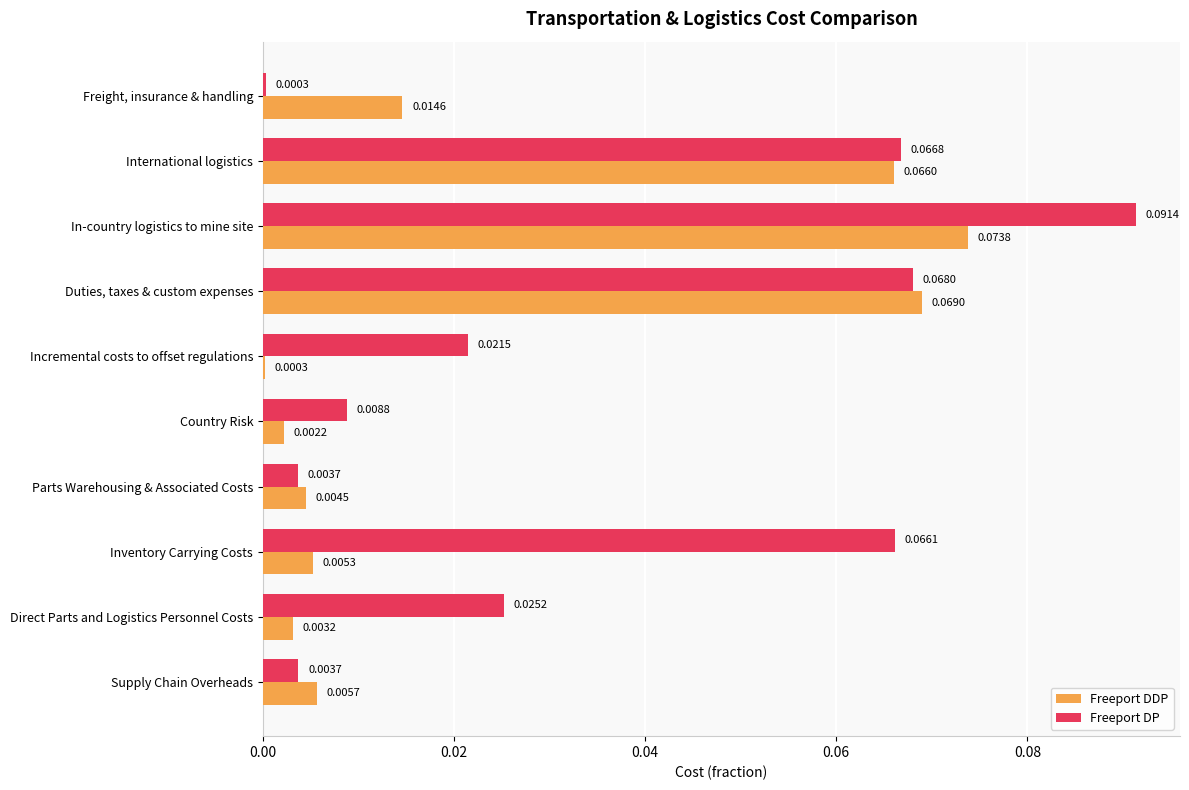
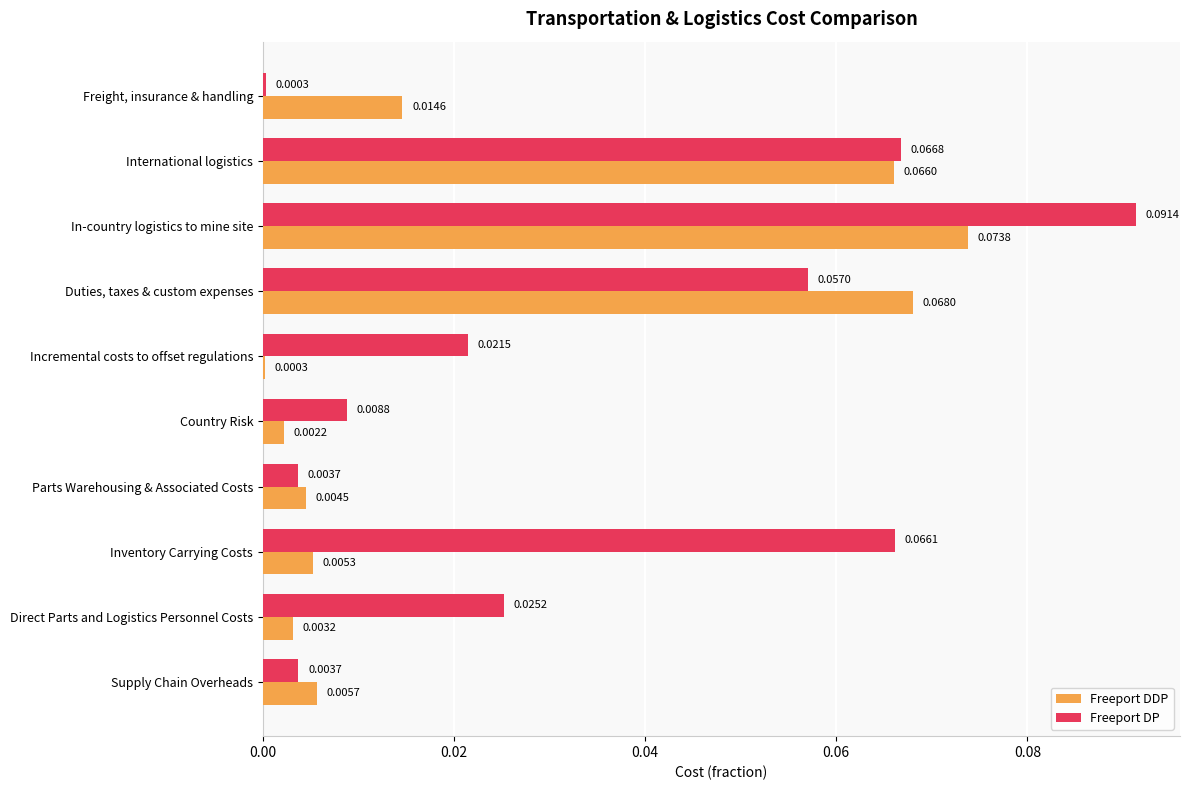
Freeport DP, Duties, taxes & custom expenses: 0.0680 -> 0.0570
Freeport DDP, Duties, taxes & custom expenses: 0.0690 -> 0.0680
